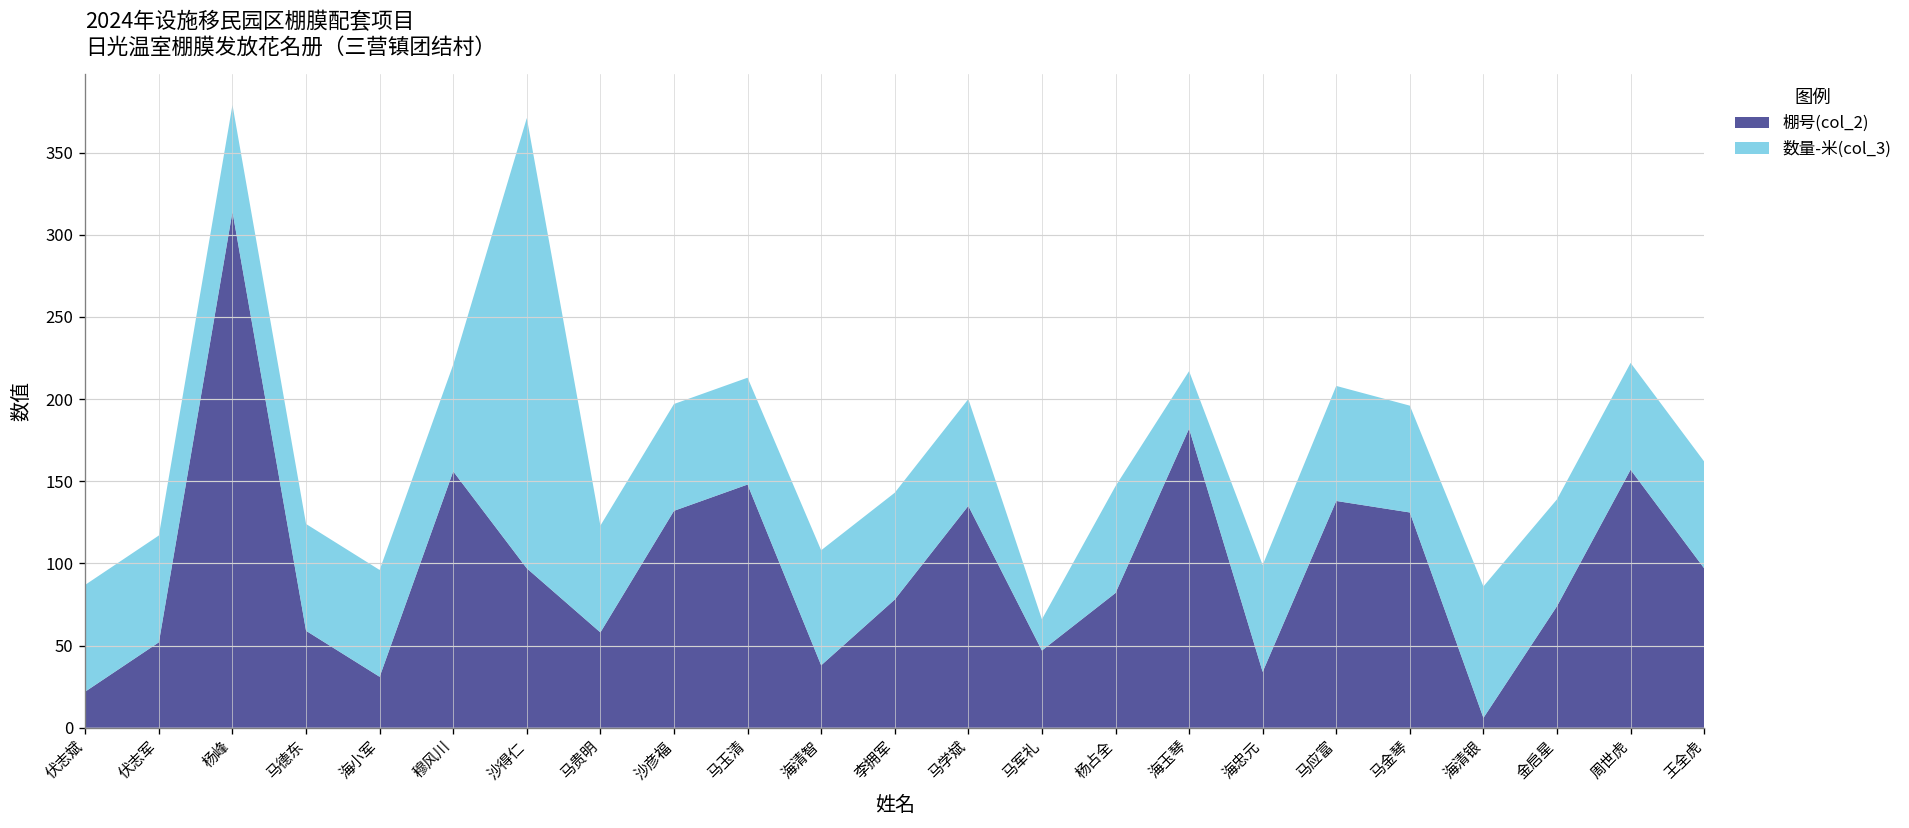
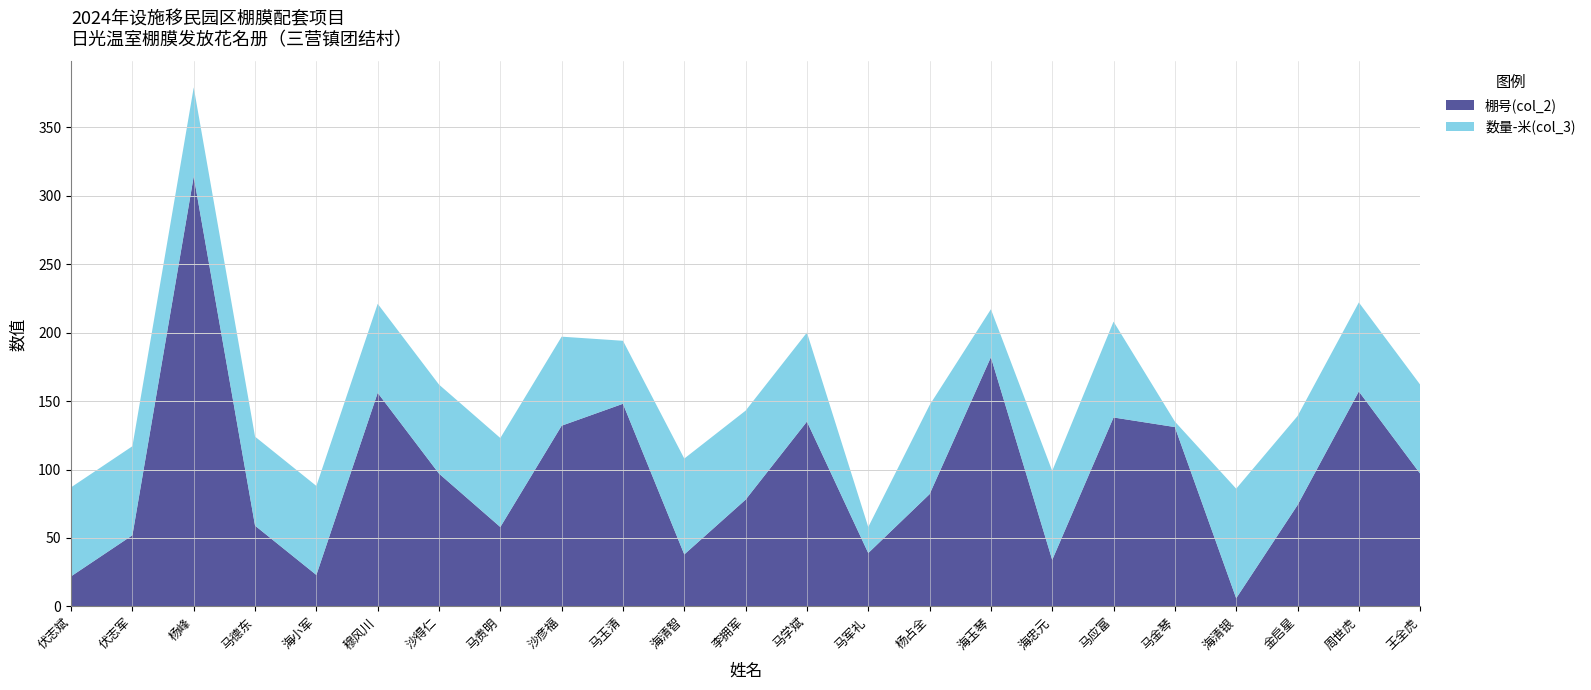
棚号(col_2), 海小军: 31 -> 23
数量-米(col_3), 沙得仁: 274 -> 65
数量-米(col_3), 马玉清: 65 -> 46
棚号(col_2), 马军礼: 47 -> 39
数量-米(col_3), 马金琴: 65 -> 4
